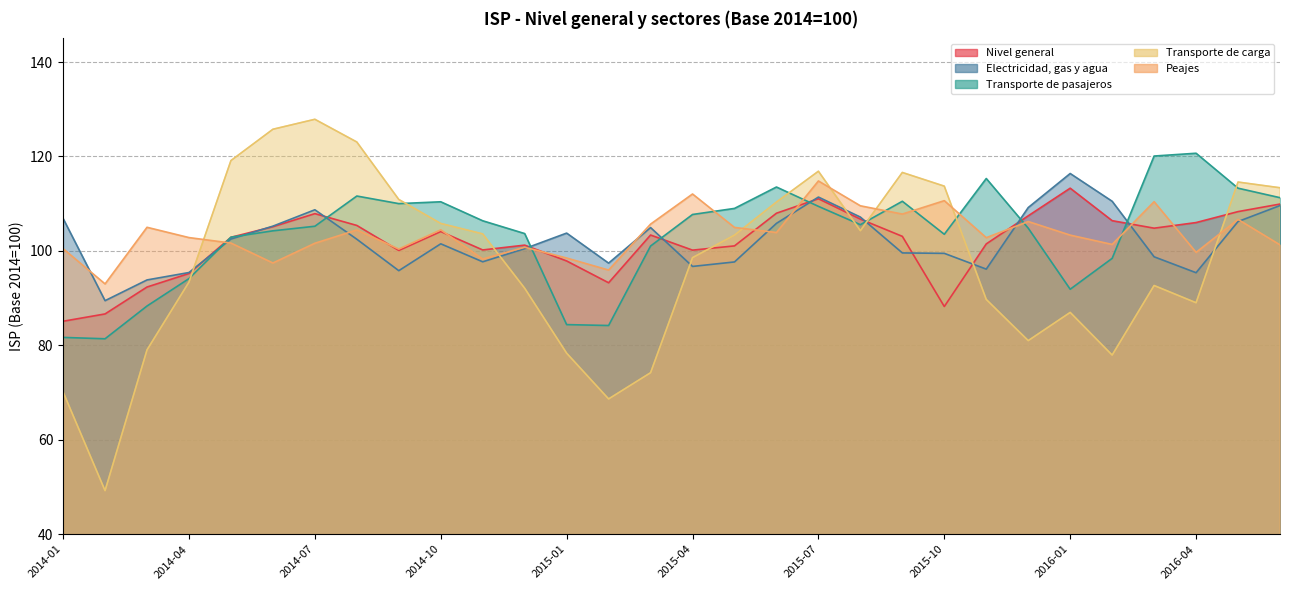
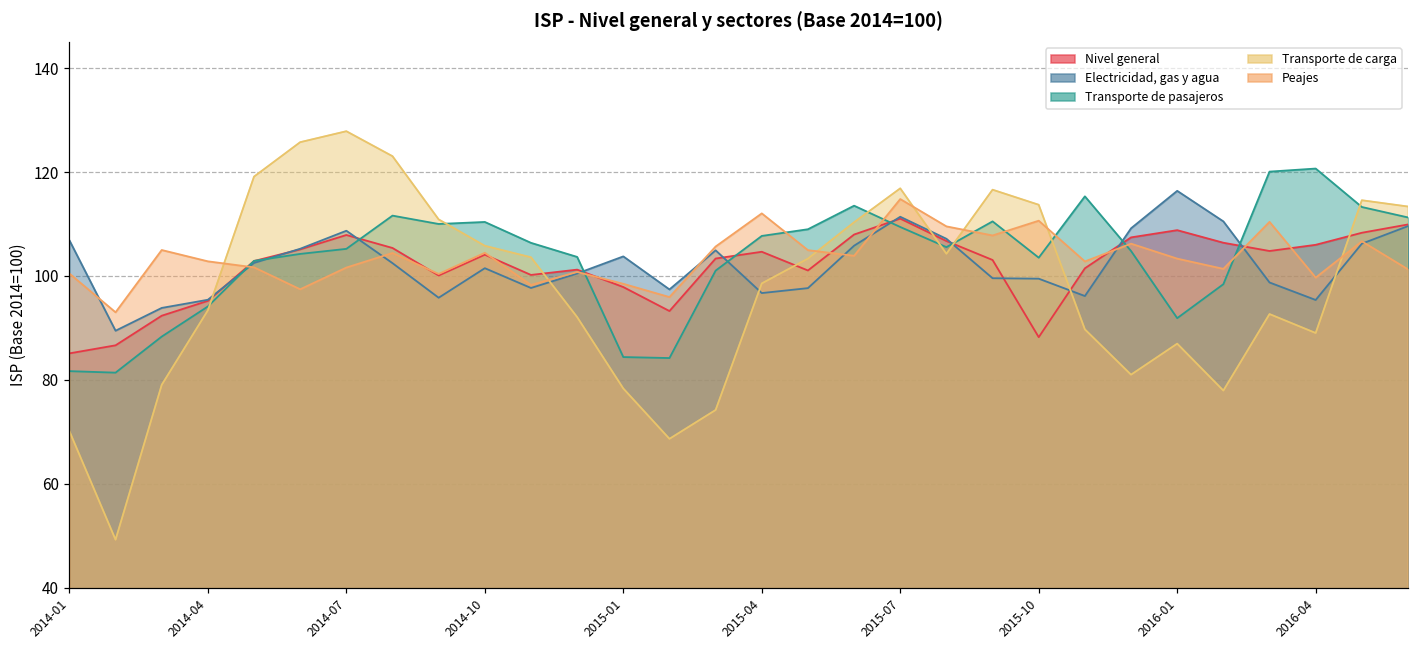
Nivel general, 2015-04: 100 -> 105
Nivel general, 2016-01: 113 -> 109
